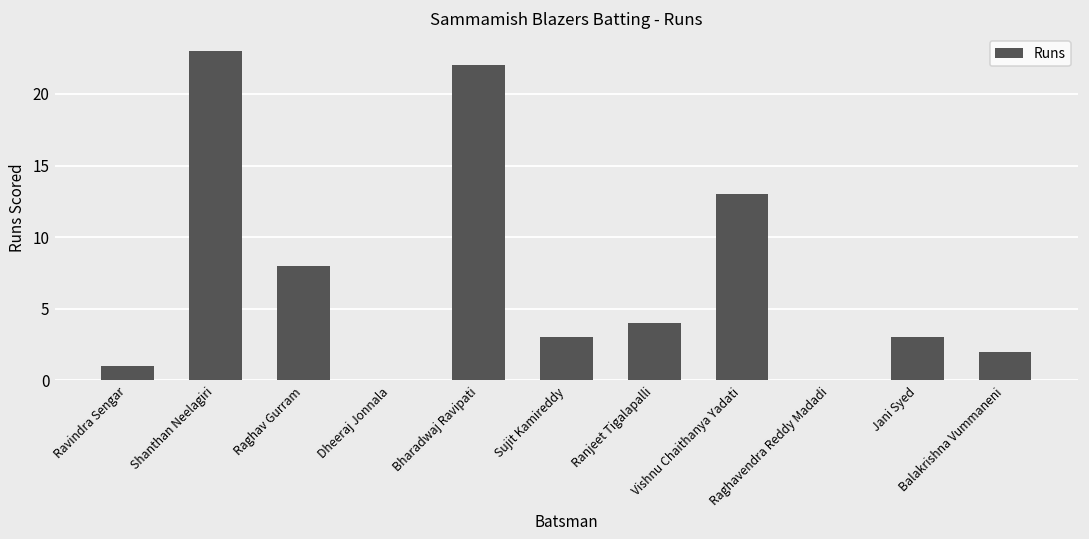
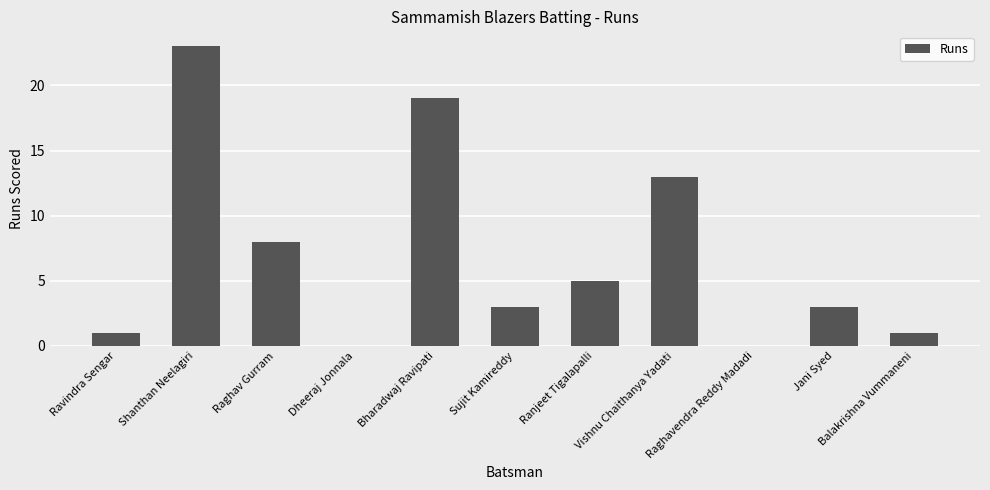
Bharadwaj Ravipati: 22 -> 19
Ranjeet Tigalapalli: 4 -> 5
Balakrishna Vummaneni: 2 -> 1
